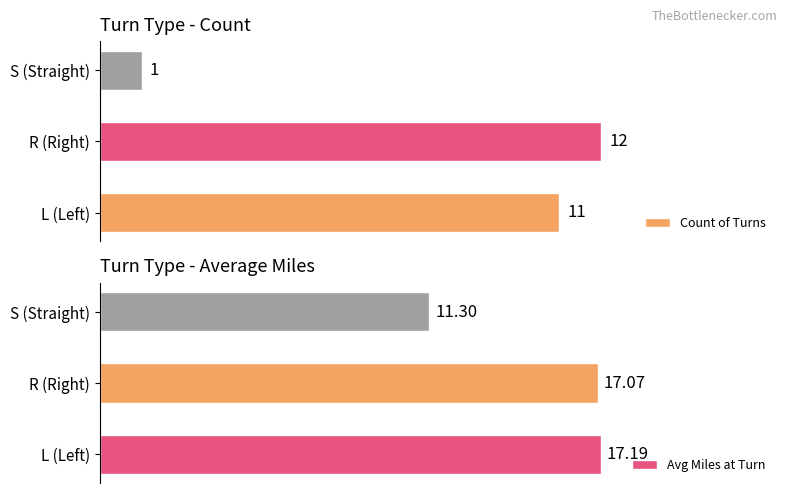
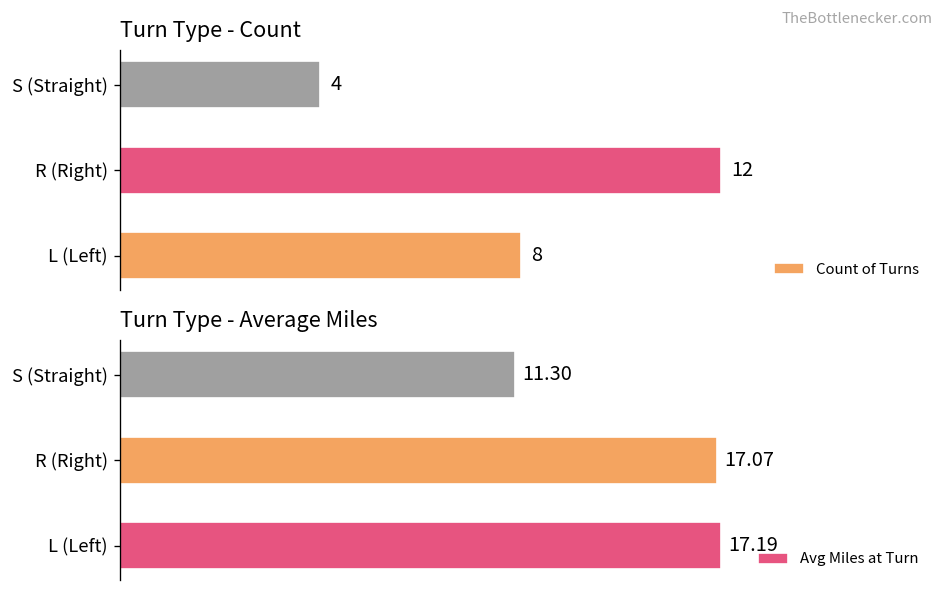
Turn Type - Count, S (Straight): 1 -> 4
Turn Type - Count, L (Left): 11 -> 8
